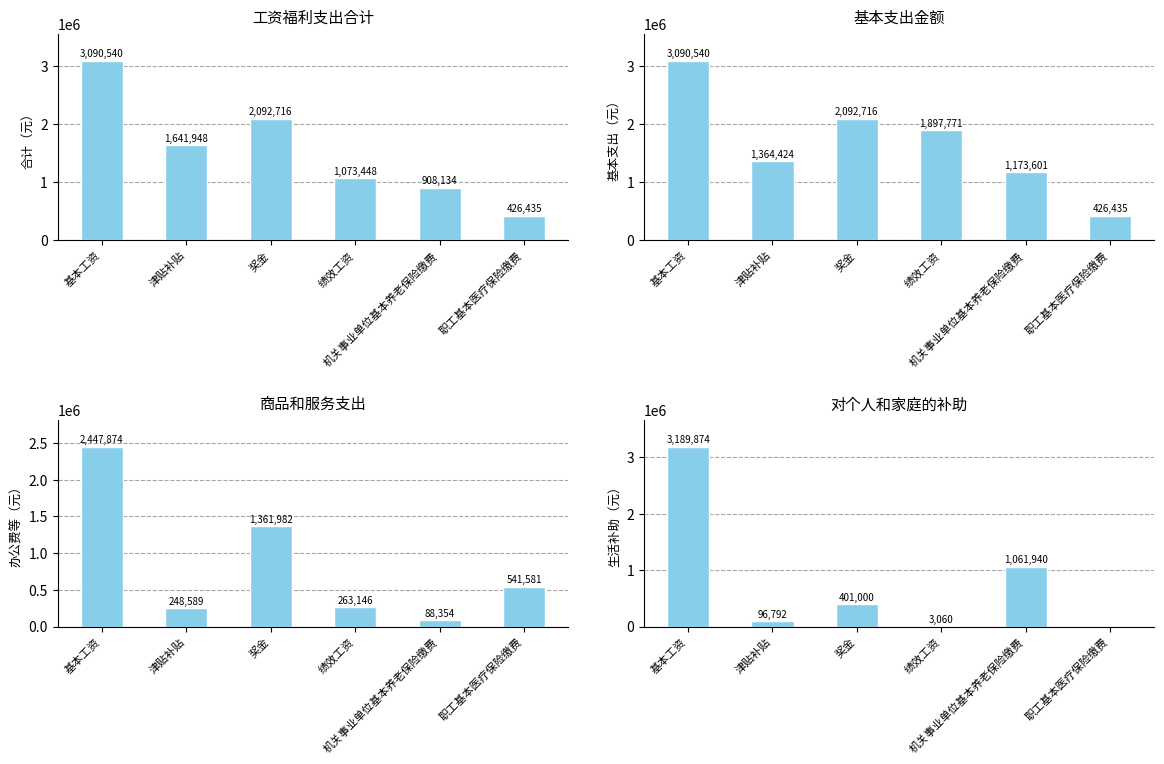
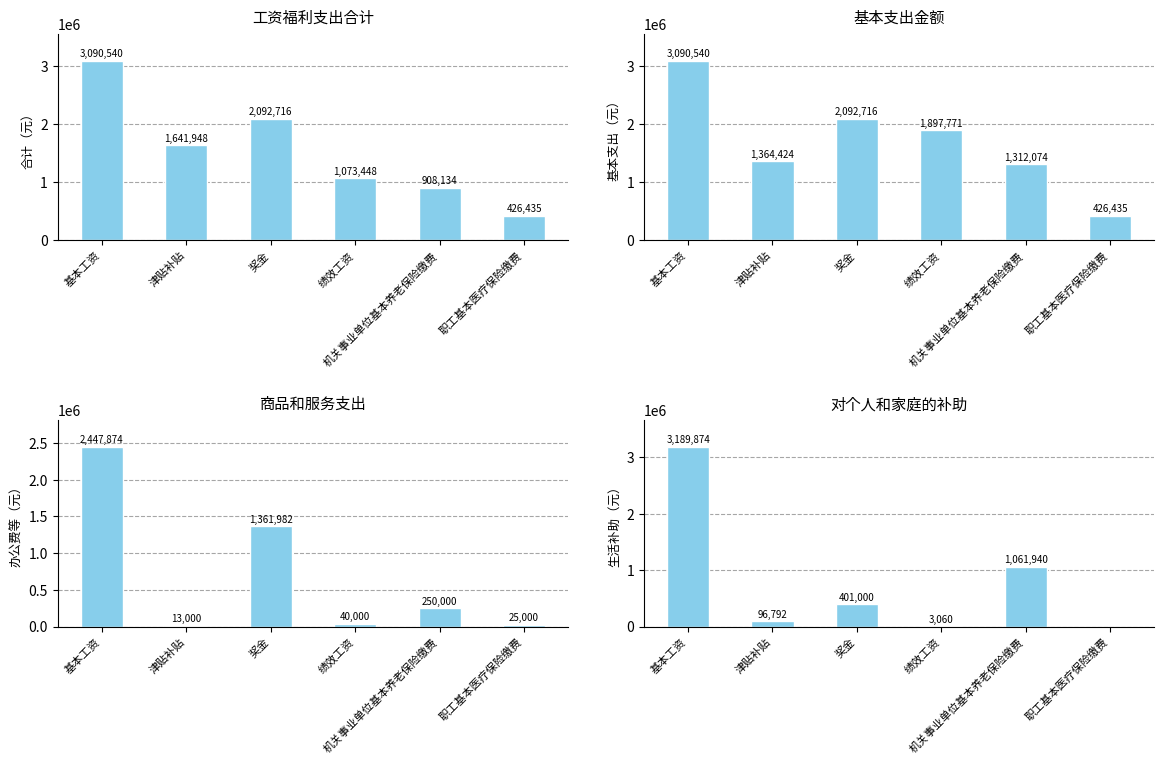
基本支出金额, 机关事业单位基本养老保险缴费: 1,173,601 -> 1,312,074
商品和服务支出, 津贴补贴: 248,589 -> 13,000
商品和服务支出, 绩效工资: 263,146 -> 40,000
商品和服务支出, 机关事业单位基本养老保险缴费: 88,354 -> 250,000
商品和服务支出, 职工基本医疗保险缴费: 541,581 -> 25,000
